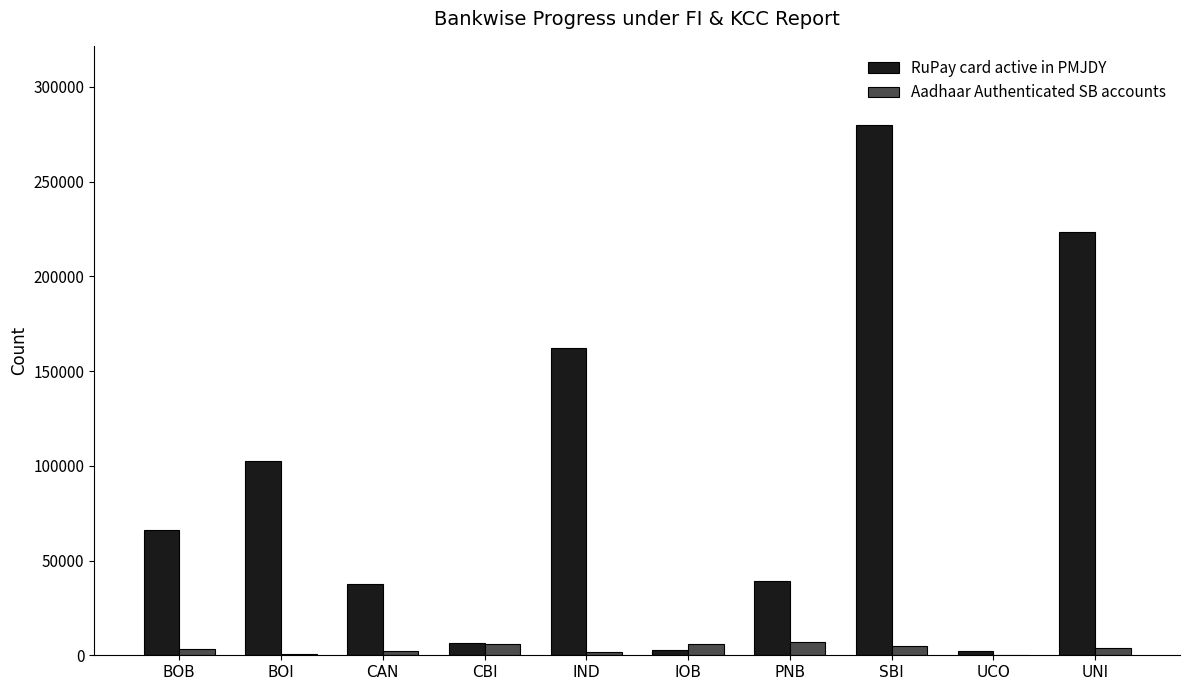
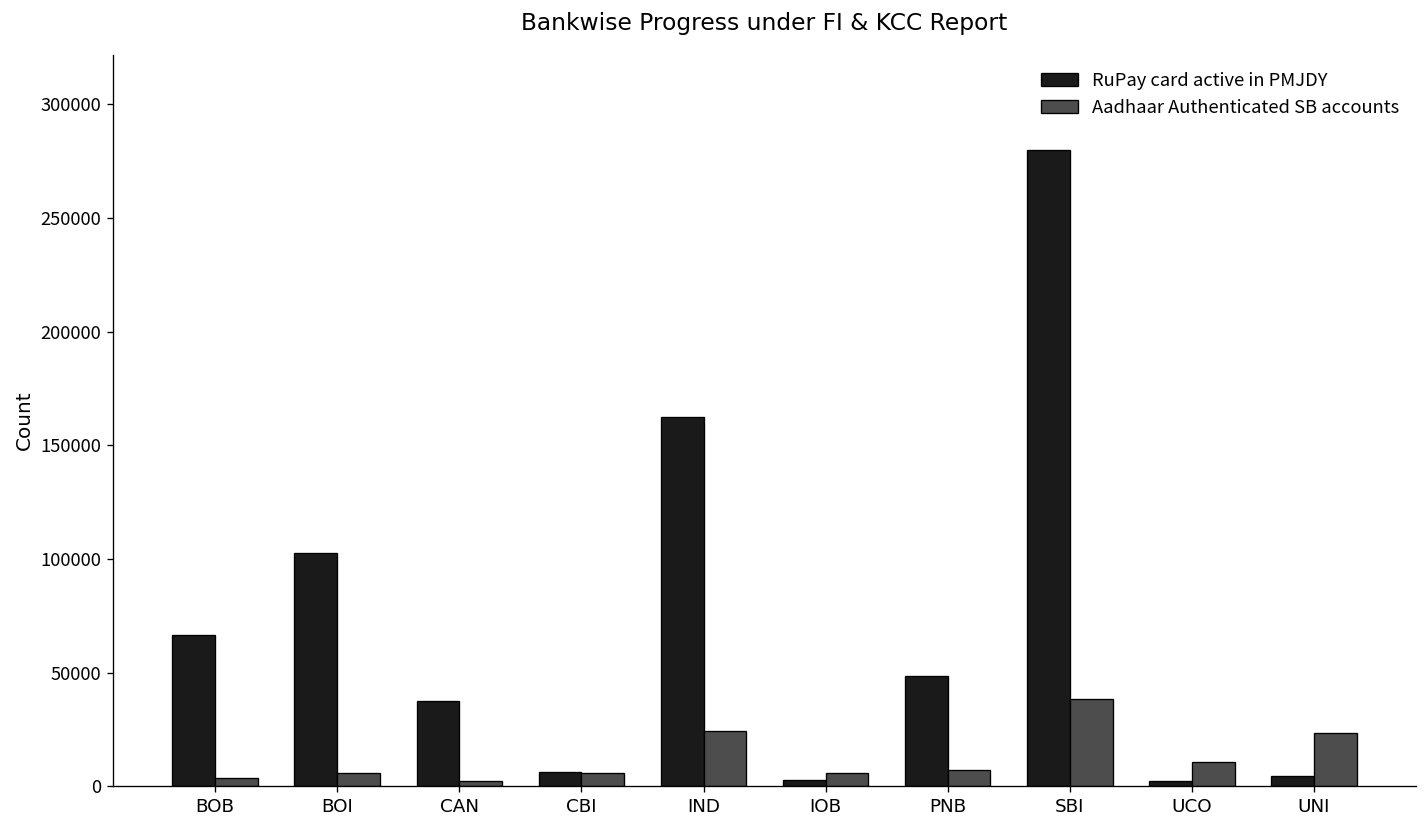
Aadhaar Authenticated SB accounts, BOI: 0 -> 6000
Aadhaar Authenticated SB accounts, IND: 2000 -> 24000
RuPay card active in PMJDY, PNB: 39000 -> 49000
Aadhaar Authenticated SB accounts, SBI: 5000 -> 38000
Aadhaar Authenticated SB accounts, UCO: 0 -> 11000
RuPay card active in PMJDY, UNI: 223000 -> 4000
Aadhaar Authenticated SB accounts, UNI: 4000 -> 23000
